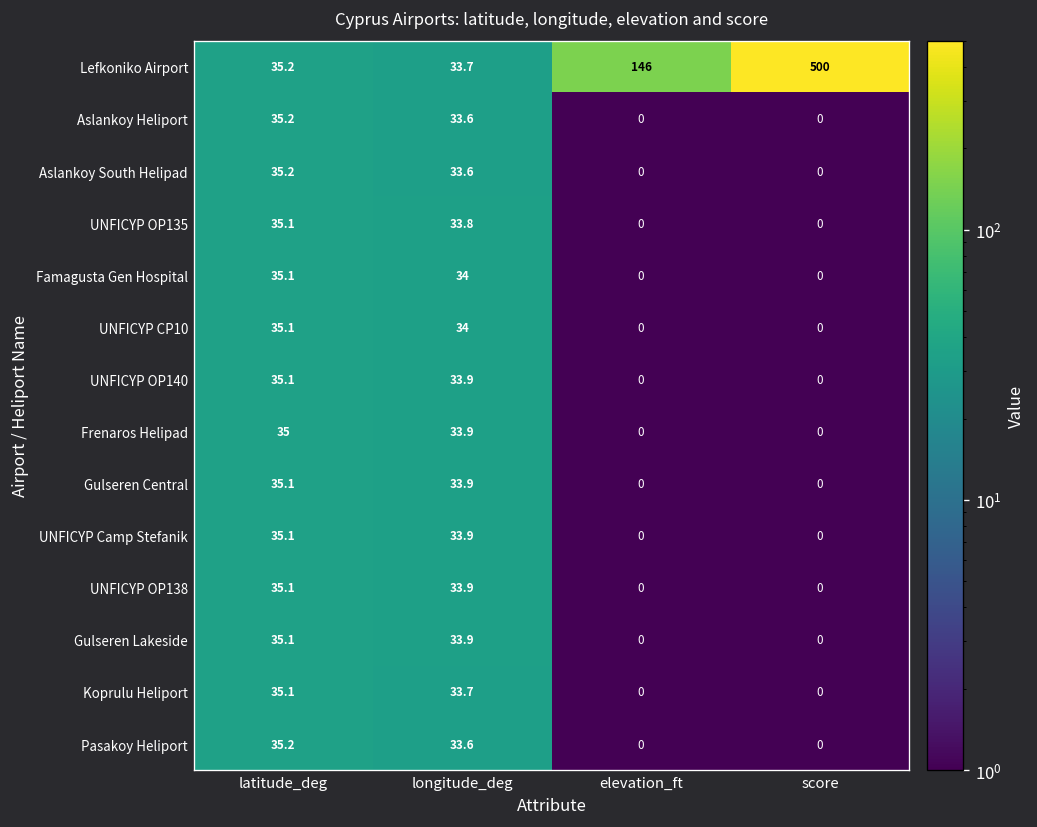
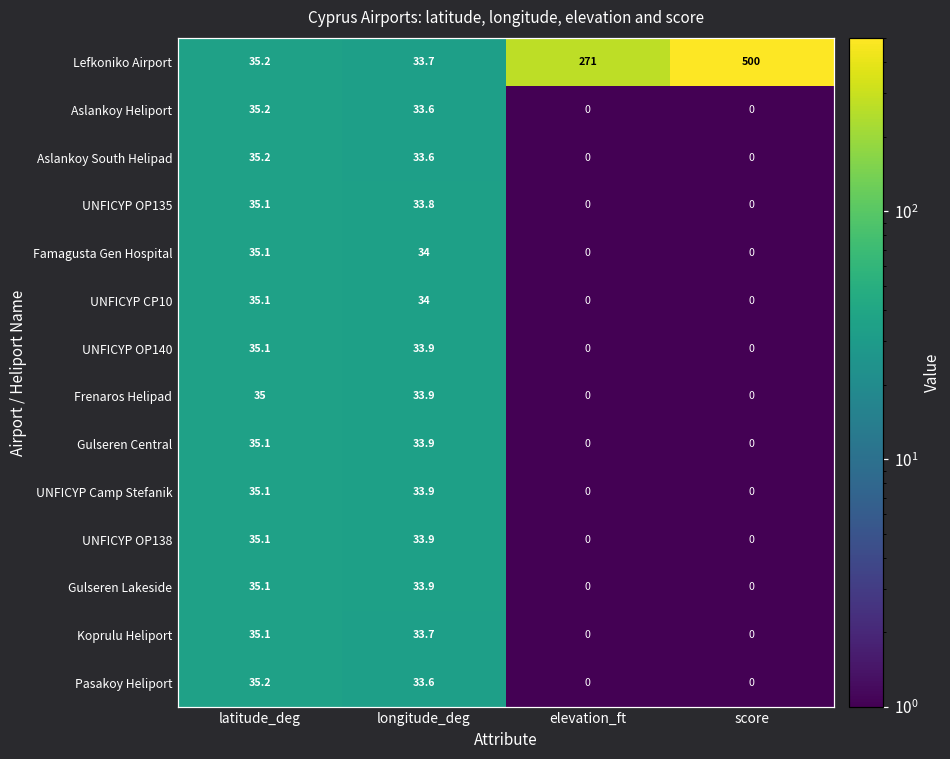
Lefkoniko Airport, elevation_ft: 146 -> 271
